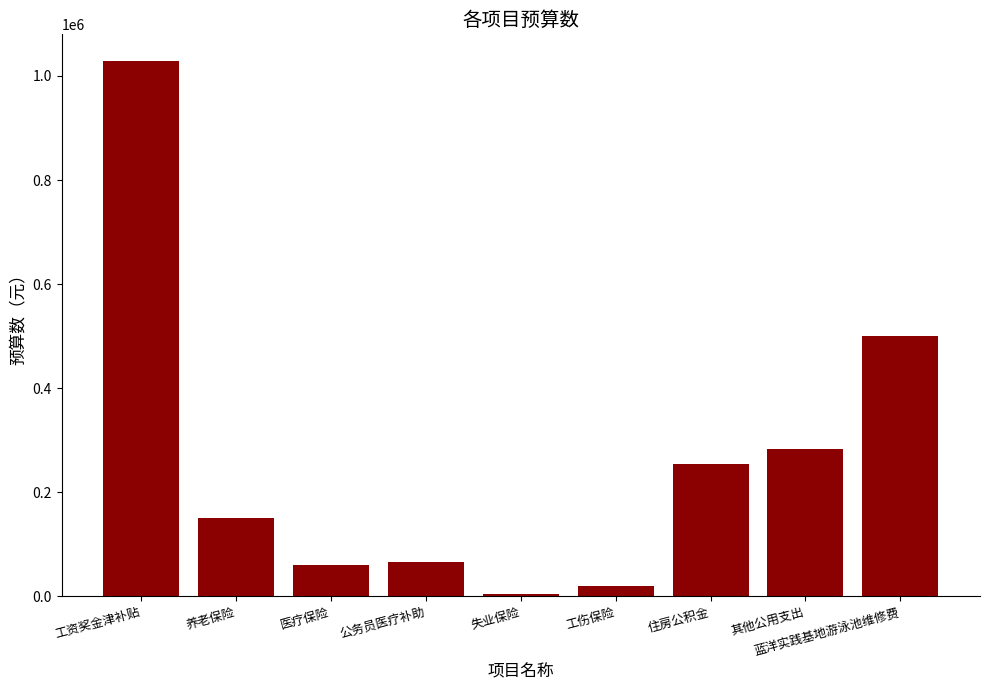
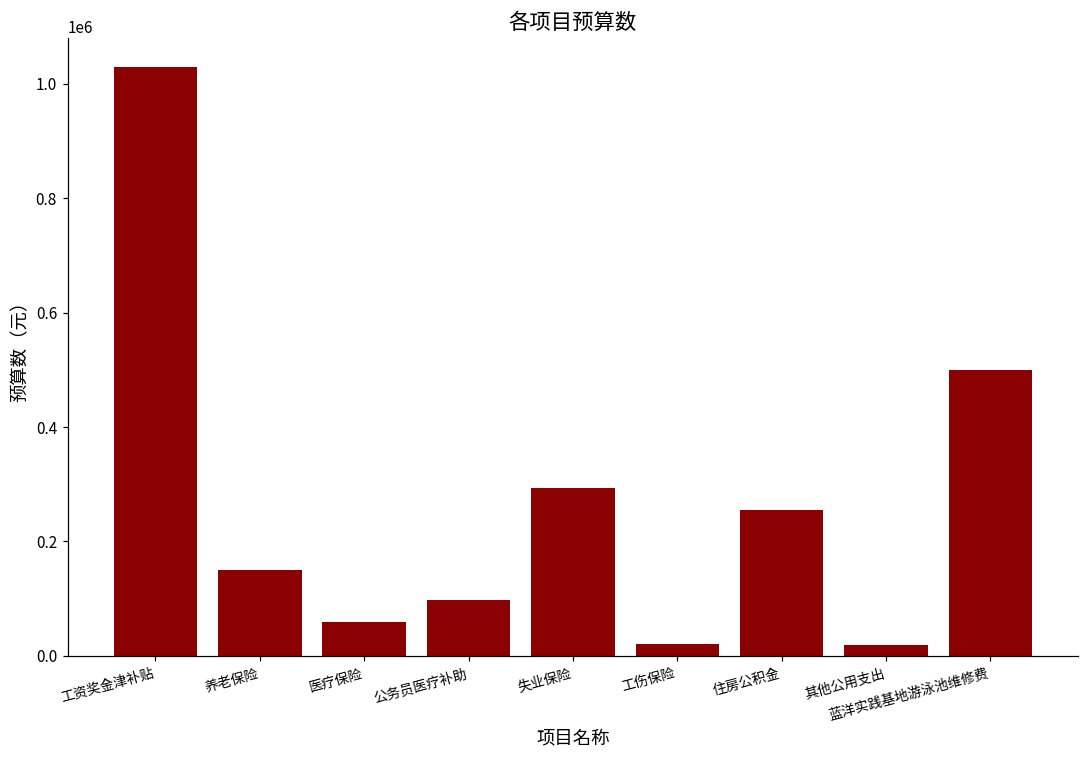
公务员医疗补助: 70000 -> 100000
失业保险: 0 -> 290000
其他公用支出: 280000 -> 20000
